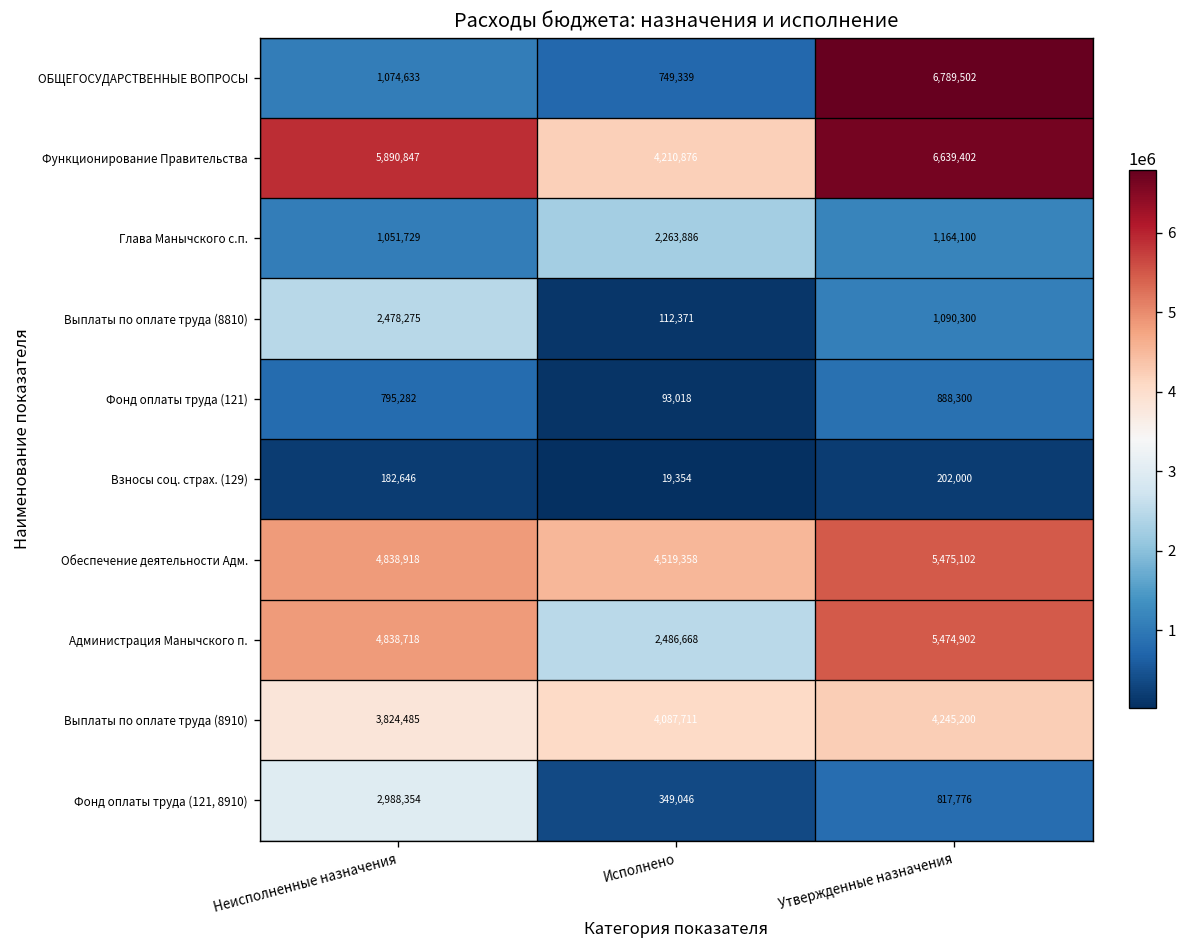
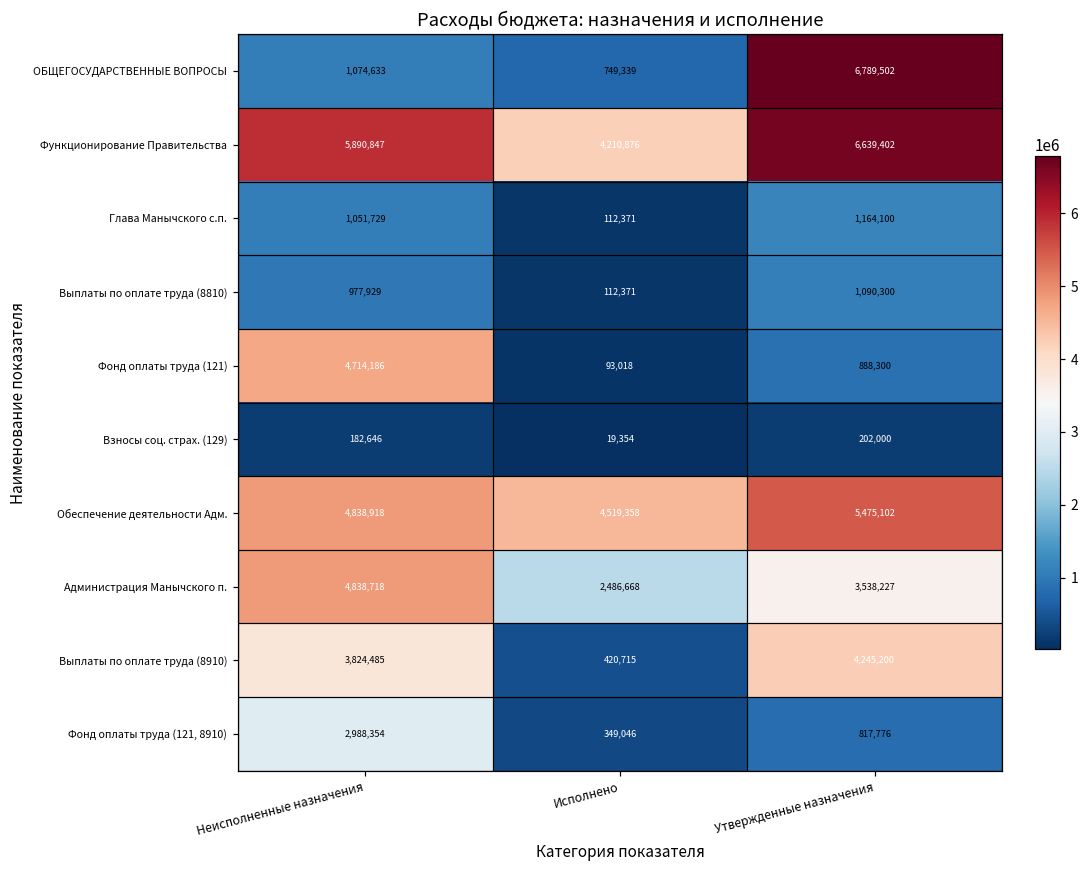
Глава Манычского с.п., Исполнено: 2,263,886 -> 112,371
Выплаты по оплате труда (8810), Неисполненные назначения: 2,478,275 -> 977,929
Фонд оплаты труда (121), Неисполненные назначения: 795,282 -> 4,714,186
Администрация Манычского п., Утвержденные назначения: 5,474,902 -> 3,538,227
Выплаты по оплате труда (8910), Исполнено: 4,087,711 -> 420,715
